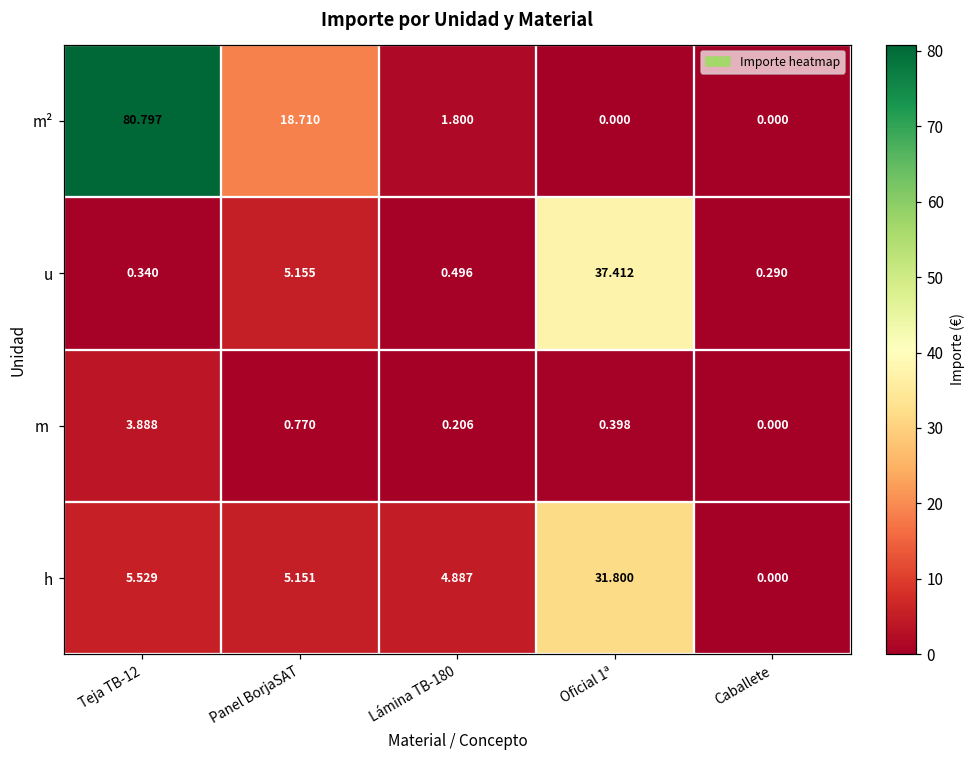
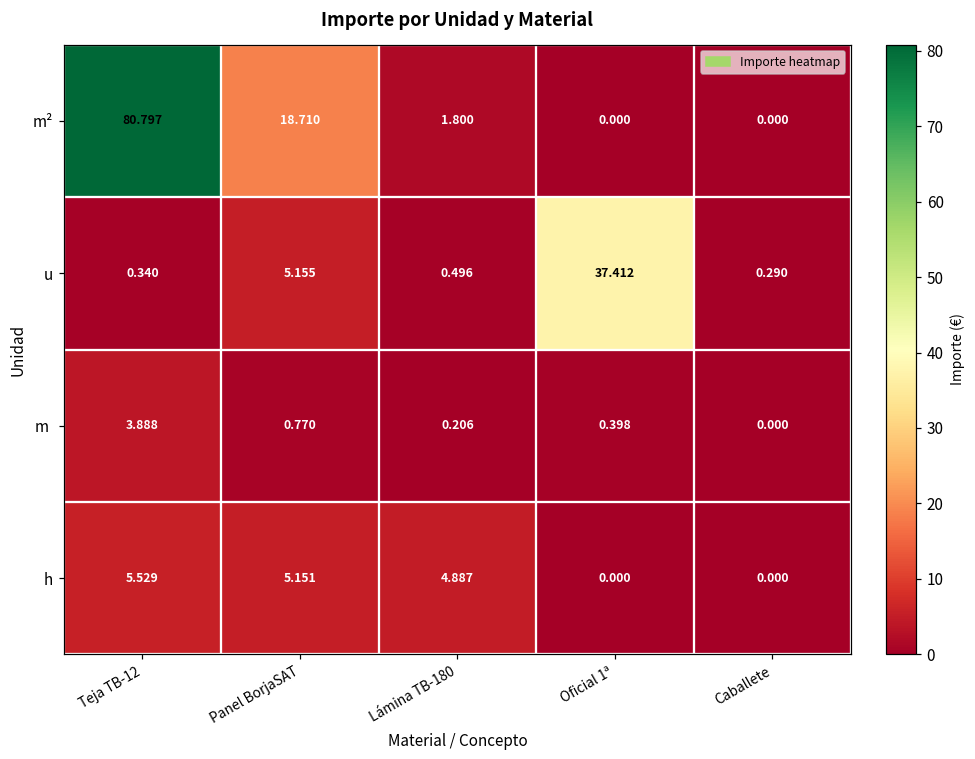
h, Oficial 1ª: 31.800 -> 0.000
